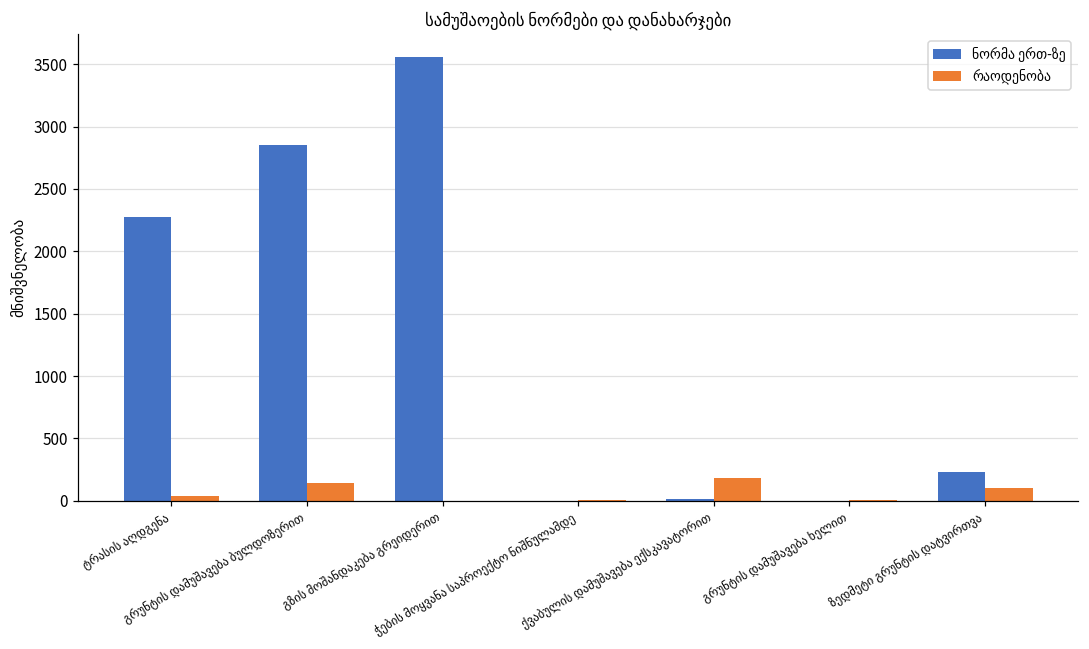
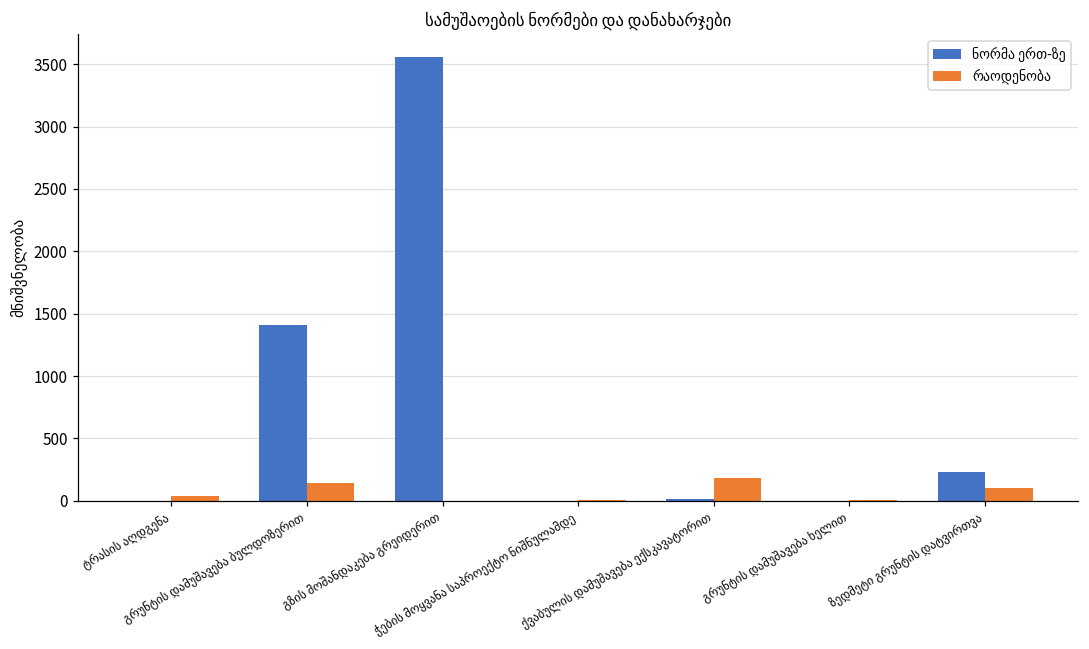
ნორმა ერთ-ზე, ტრასის აღდგენა: 2270 -> 0
ნორმა ერთ-ზე, გრუნტის დამუშავება ბულდოზერით: 2850 -> 1410
